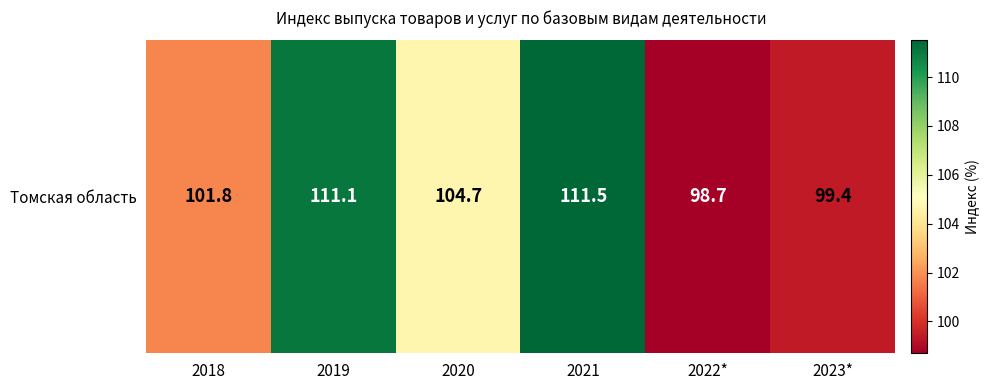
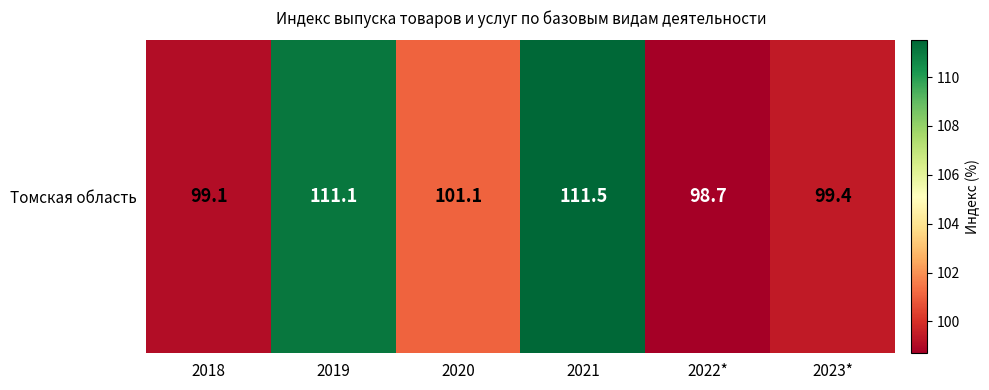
Томская область, 2018: 101.8 -> 99.1
Томская область, 2020: 104.7 -> 101.1
